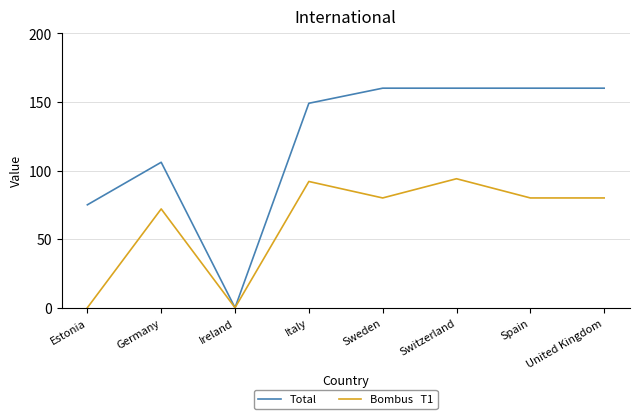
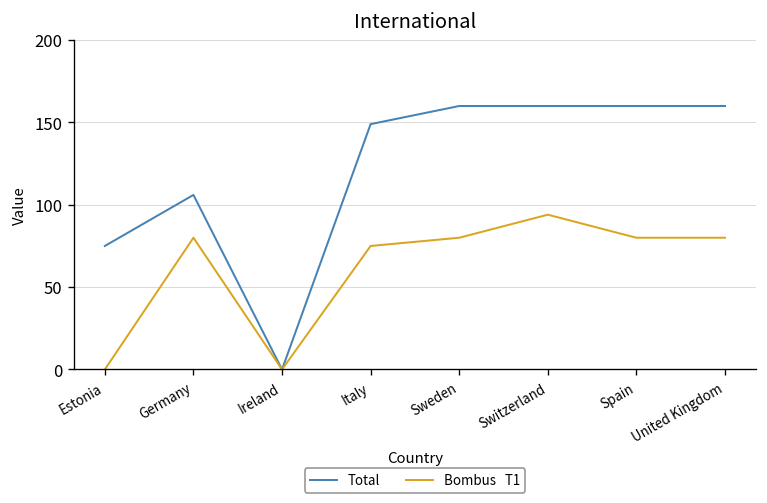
Bombus T1, Germany: 72 -> 80
Bombus T1, Italy: 92 -> 75
